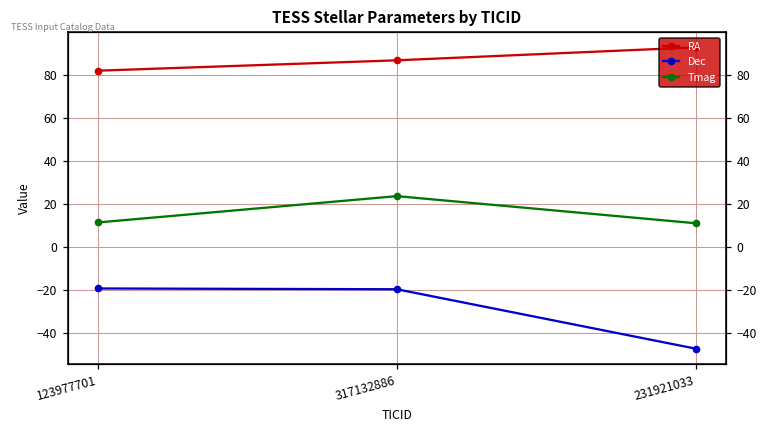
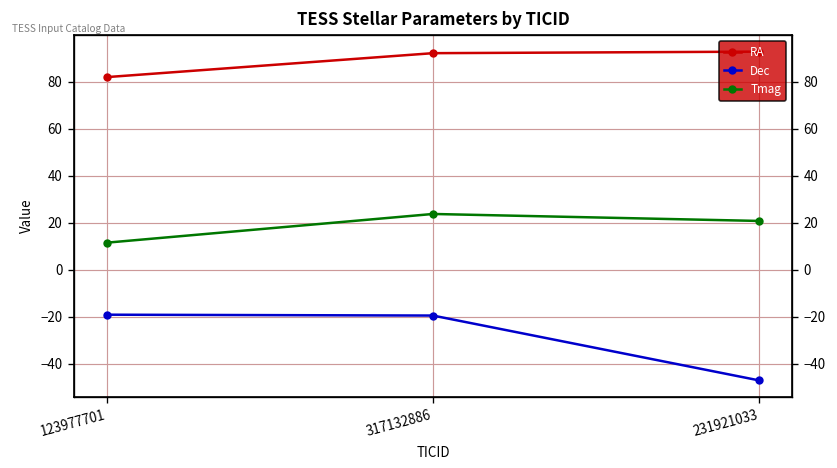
RA, 317132886: 87 -> 92
Tmag, 231921033: 11 -> 21
